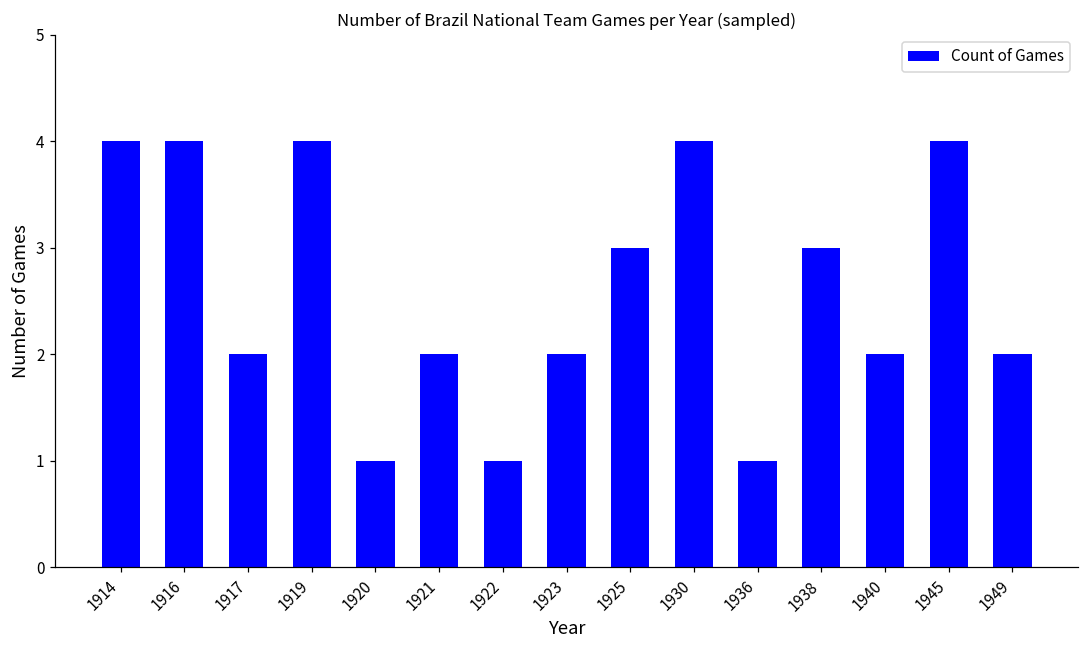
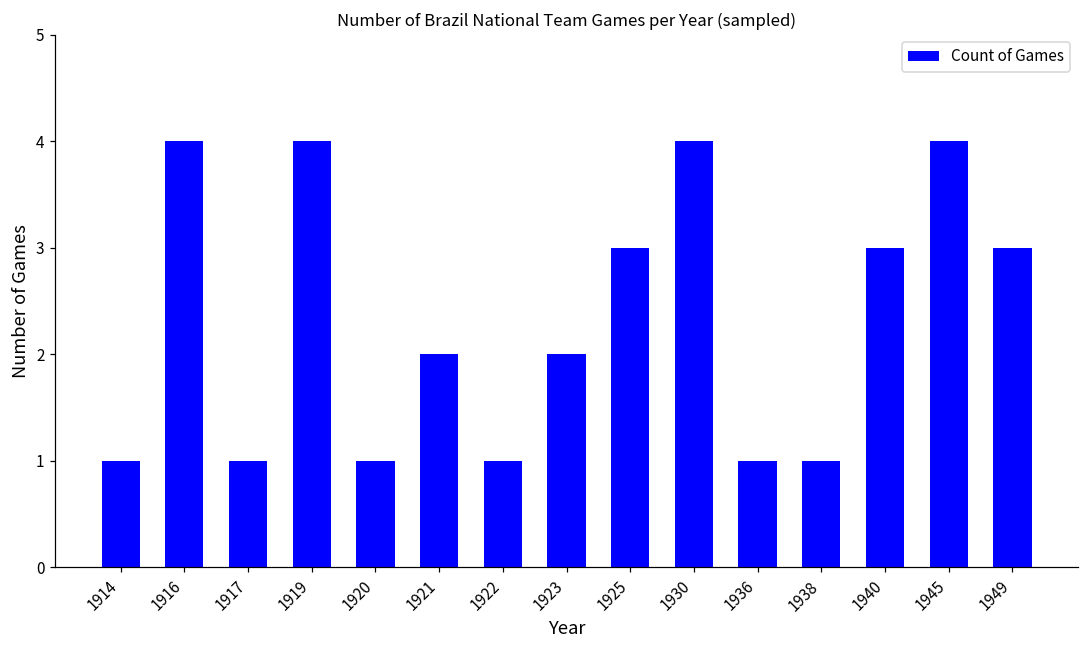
1914: 4 -> 1
1917: 2 -> 1
1938: 3 -> 1
1940: 2 -> 3
1949: 2 -> 3
